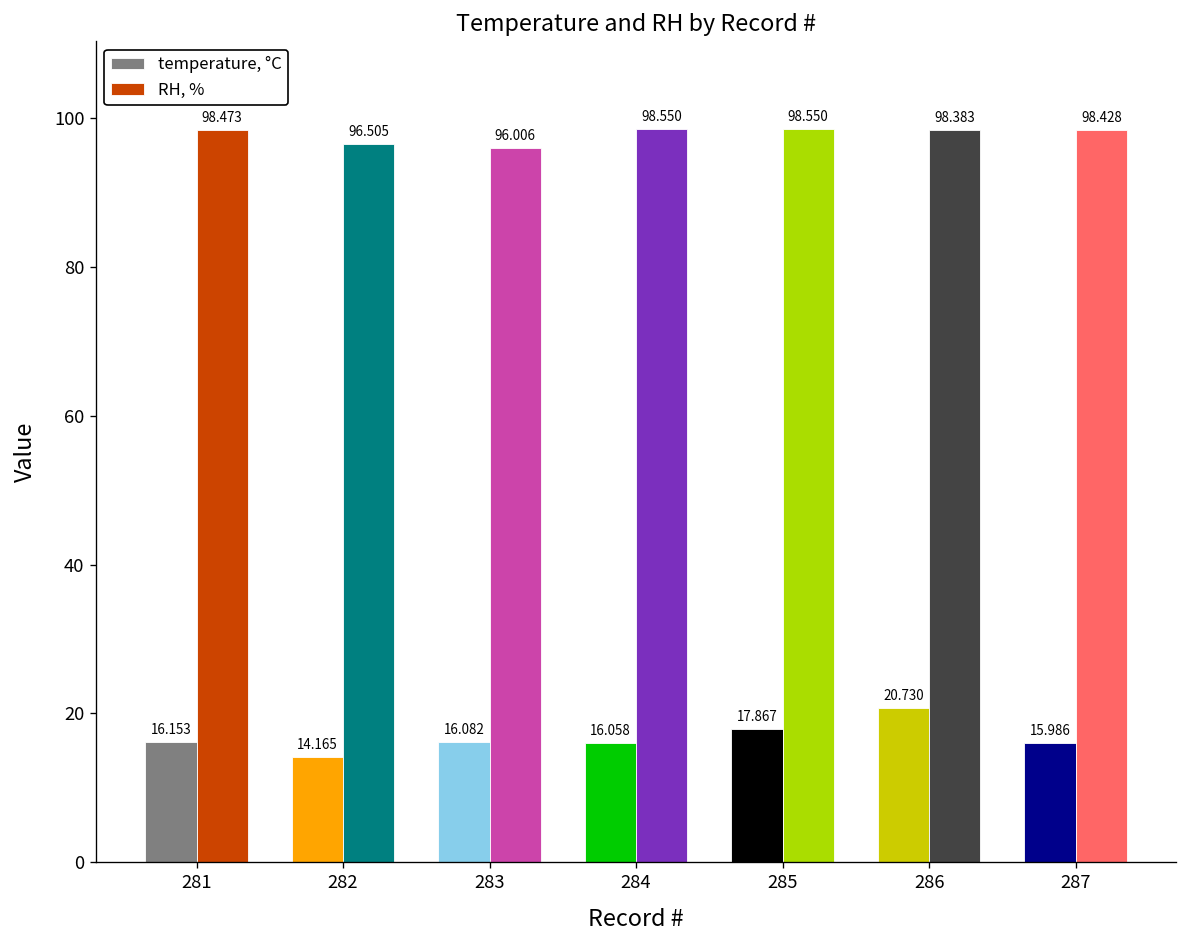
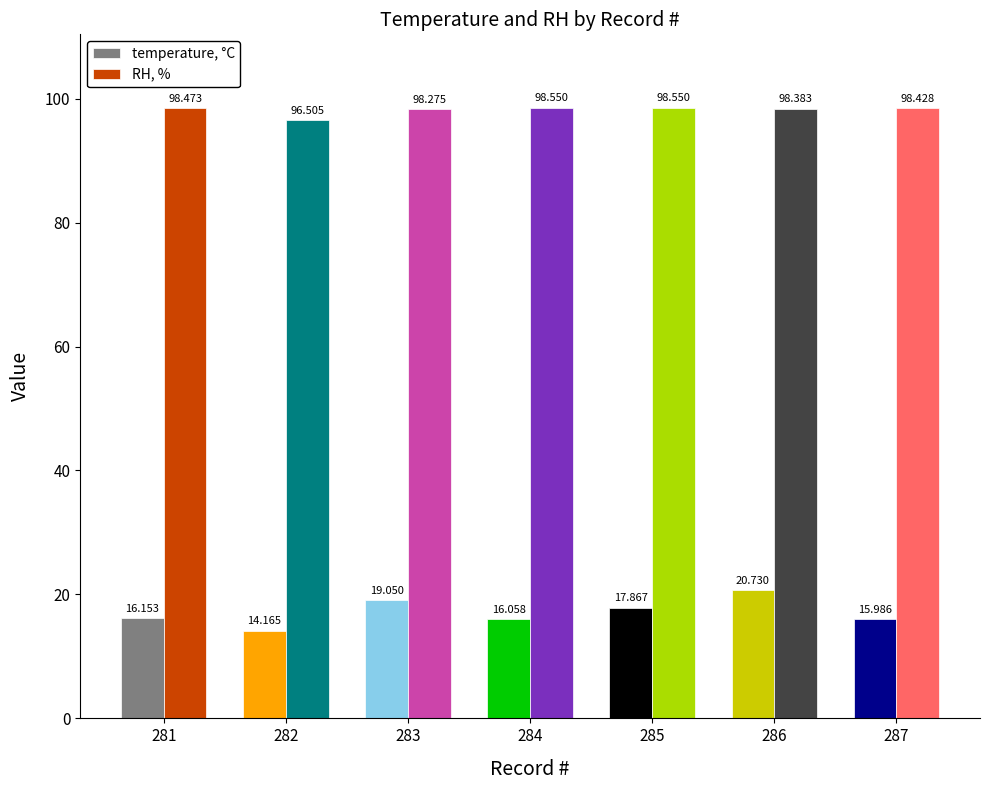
temperature, °C, 283: 16.082 -> 19.050
RH, %, 283: 96.006 -> 98.275
